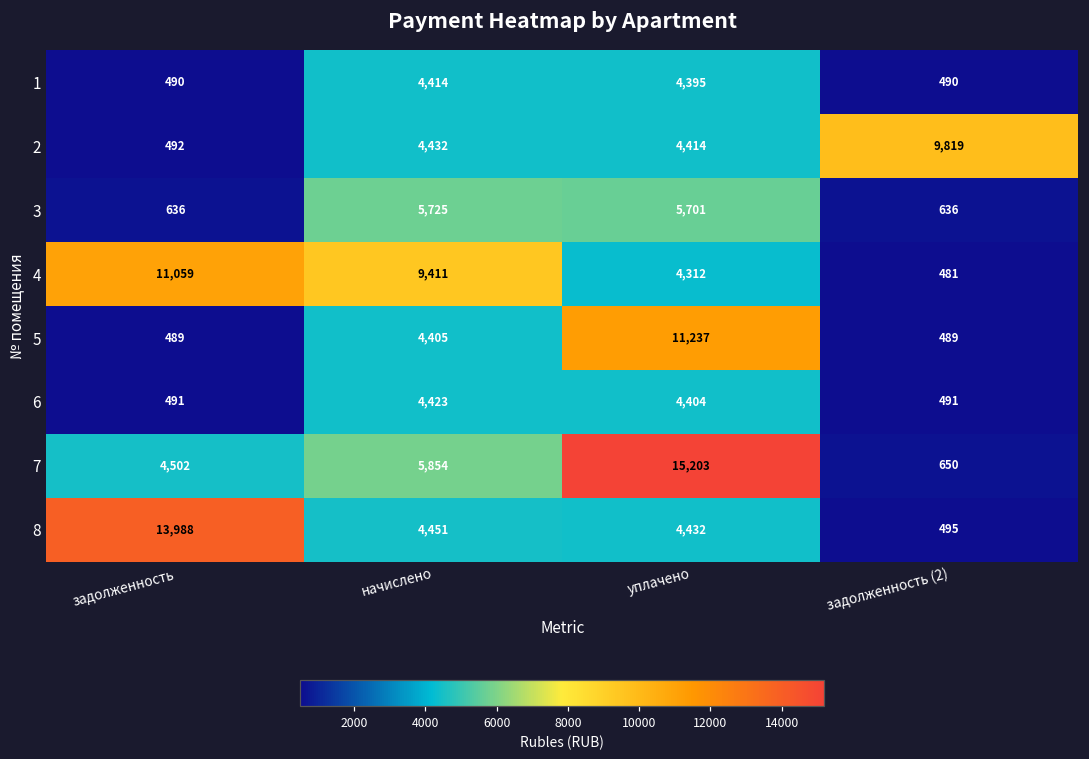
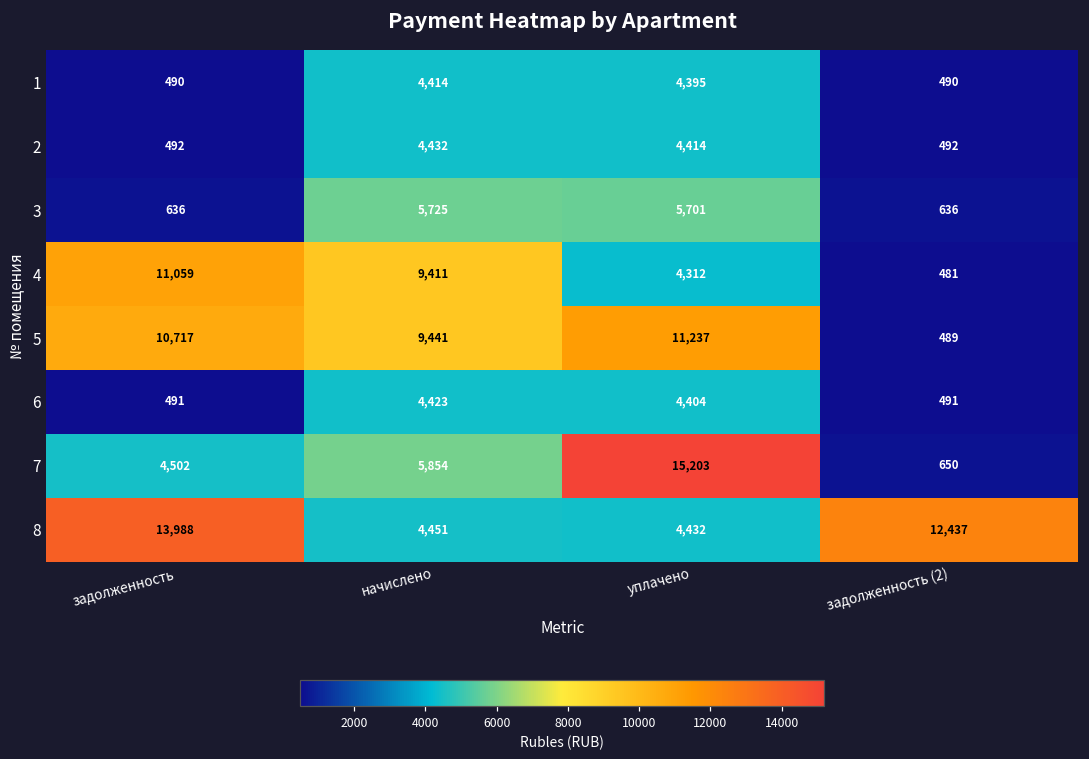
2, задолженность (2): 9,819 -> 492
5, задолженность: 489 -> 10,717
5, начислено: 4,405 -> 9,441
8, задолженность (2): 495 -> 12,437
